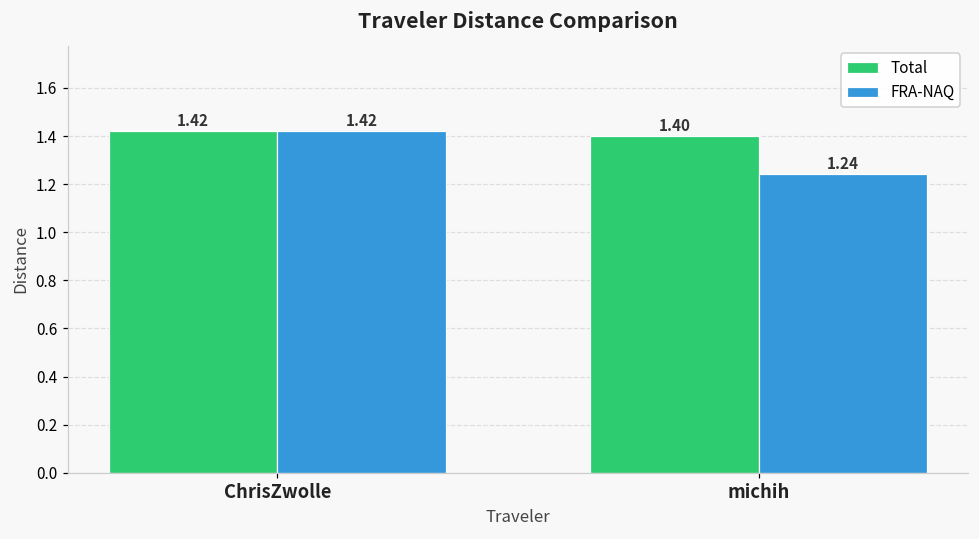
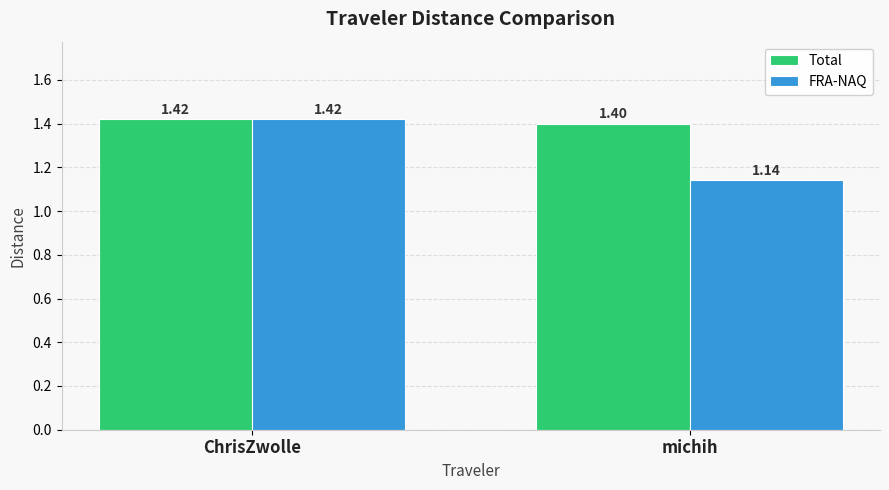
FRA-NAQ, michih: 1.24 -> 1.14
